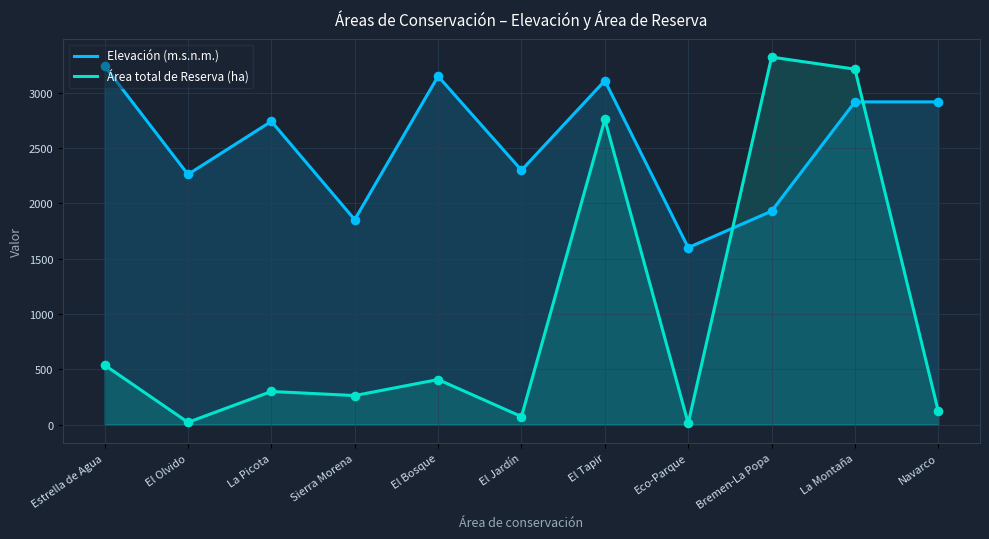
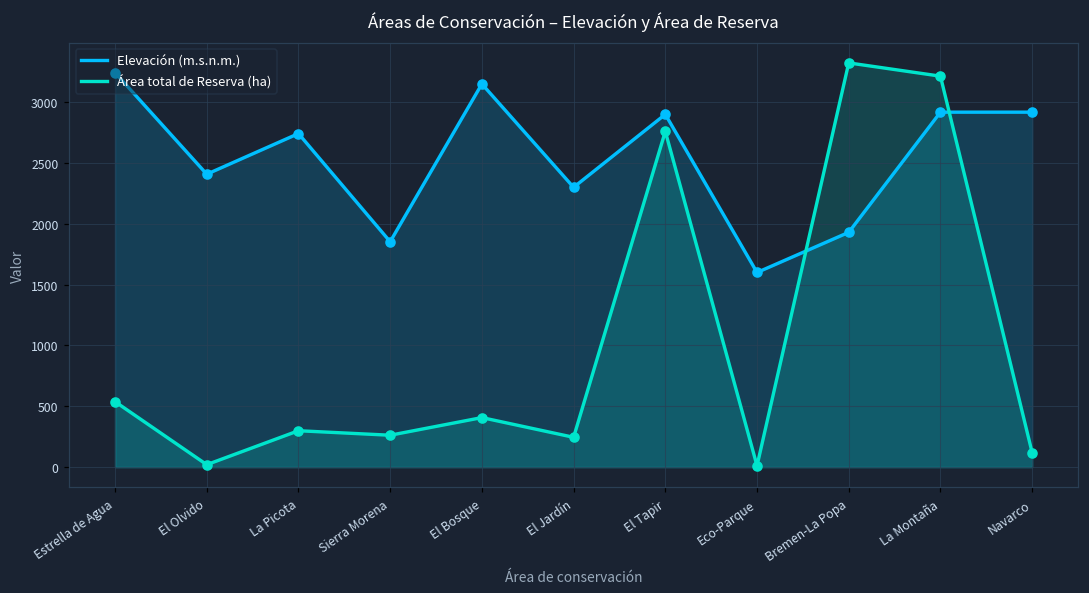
Elevación (m.s.n.m.), El Olvido: 2260 -> 2410
Área total de Reserva (ha), El Jardín: 70 -> 250
Elevación (m.s.n.m.), El Tapir: 3110 -> 2900
